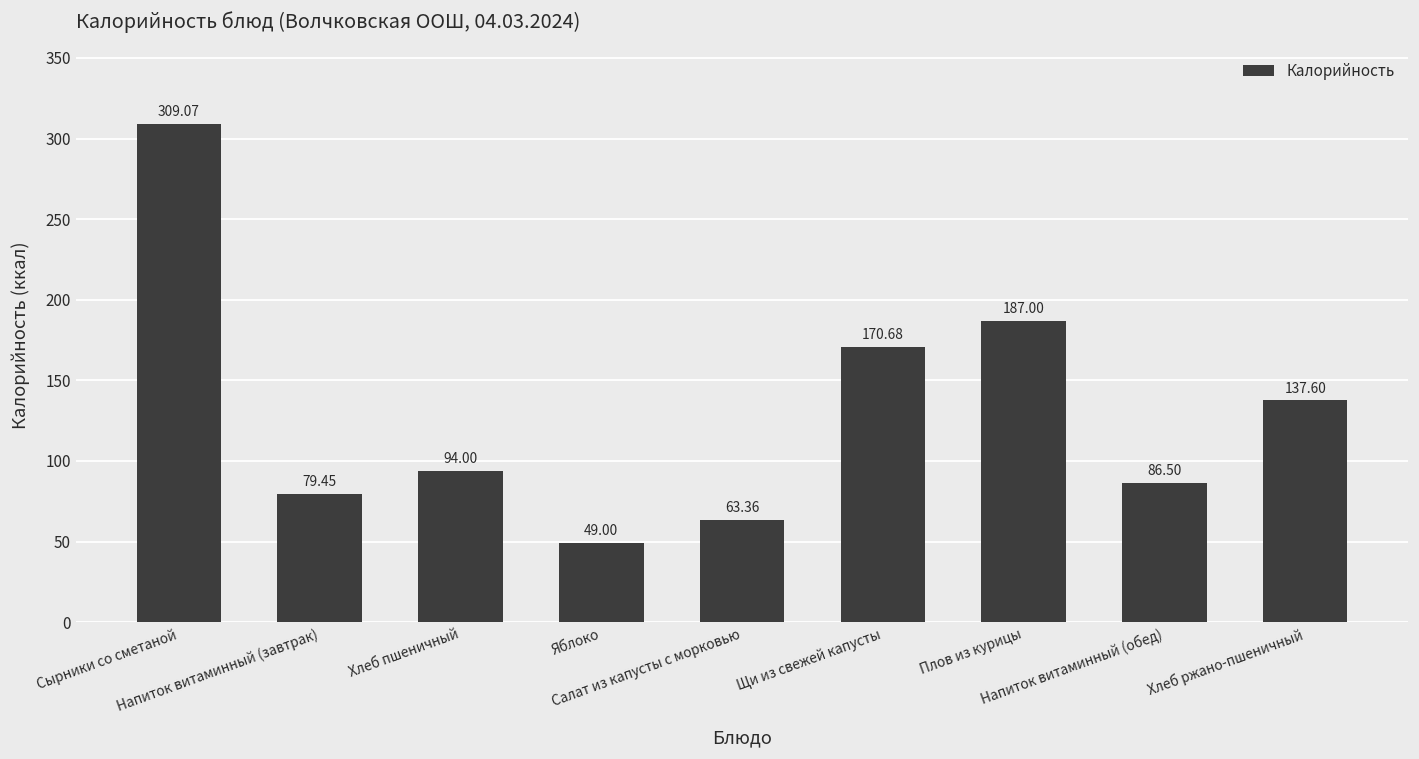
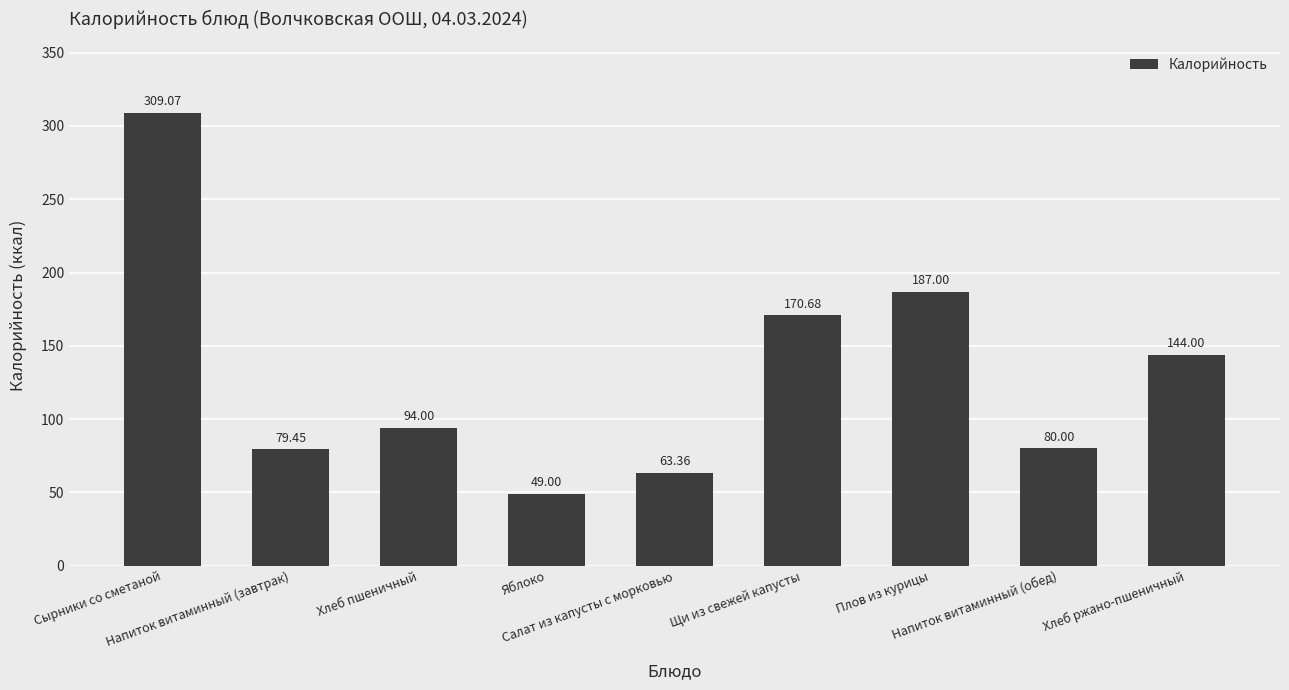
Напиток витаминный (обед): 86.50 -> 80.00
Хлеб ржано-пшеничный: 137.60 -> 144.00
